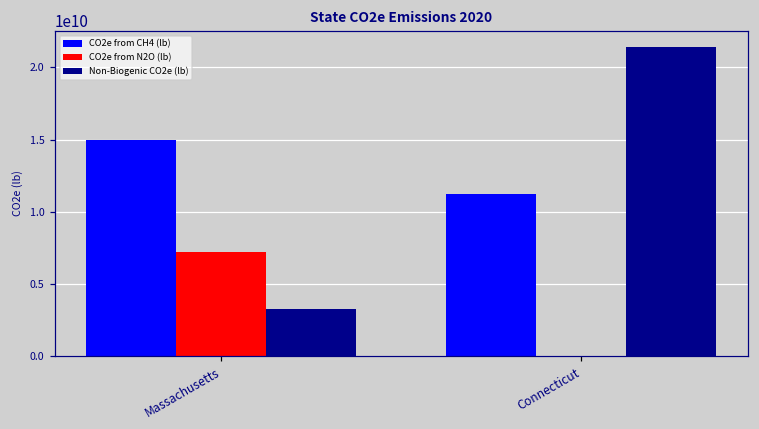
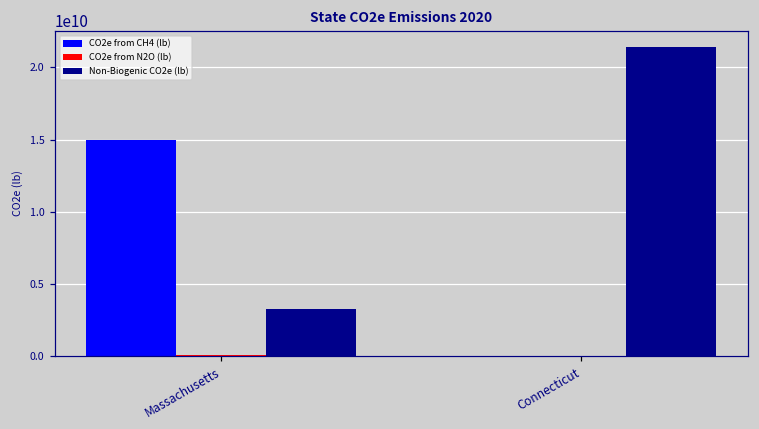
CO2e from N2O (lb), Massachusetts: 7200000000 -> 100000000
CO2e from CH4 (lb), Connecticut: 11200000000 -> 0
